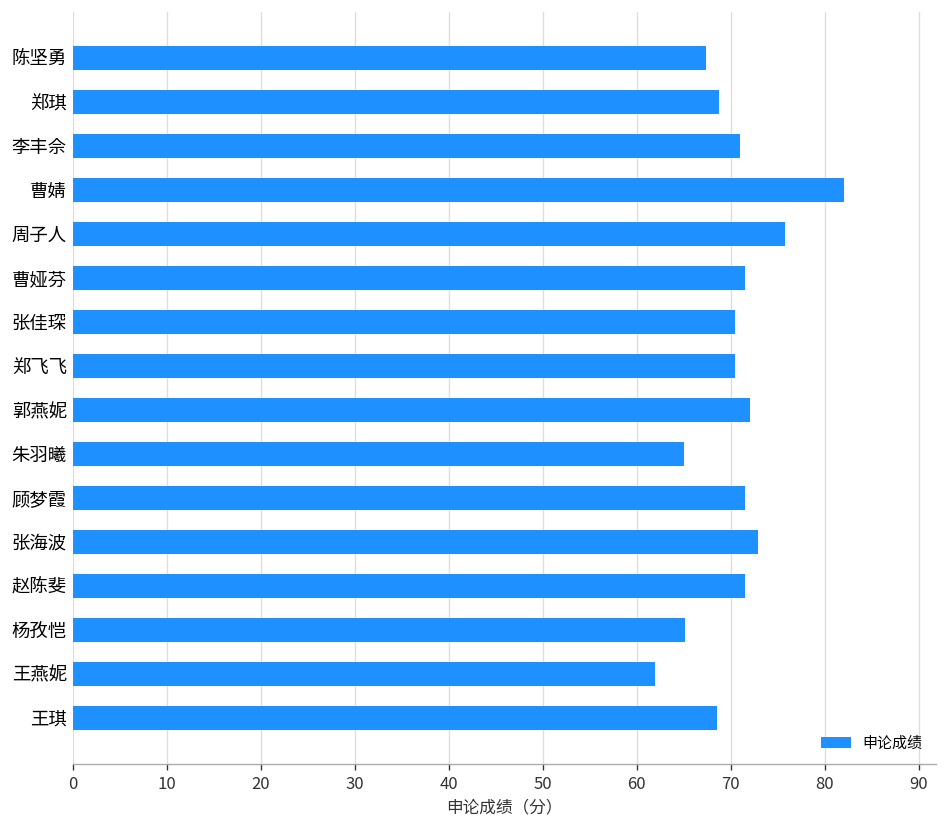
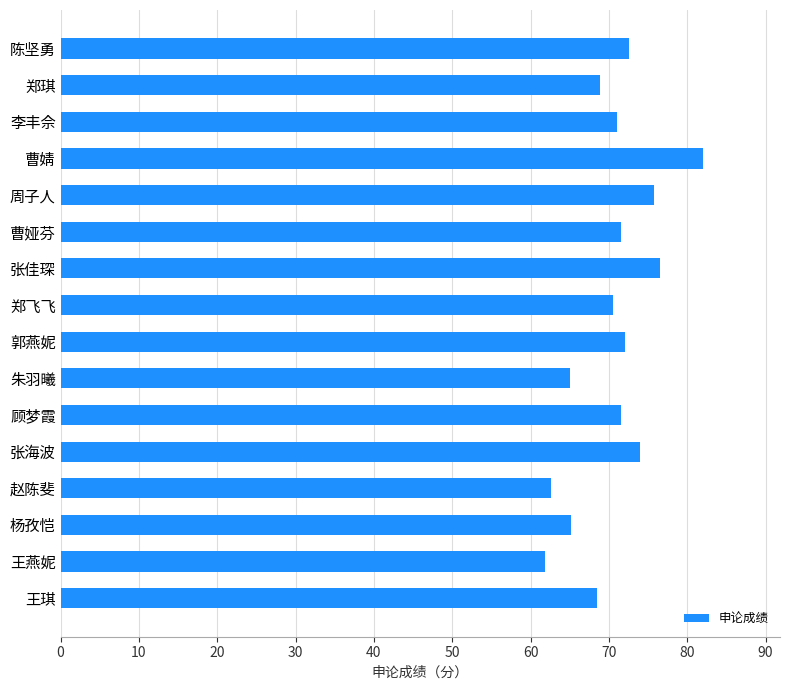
陈坚勇: 67 -> 73
张佳琛: 71 -> 77
张海波: 73 -> 74
赵陈斐: 72 -> 63
